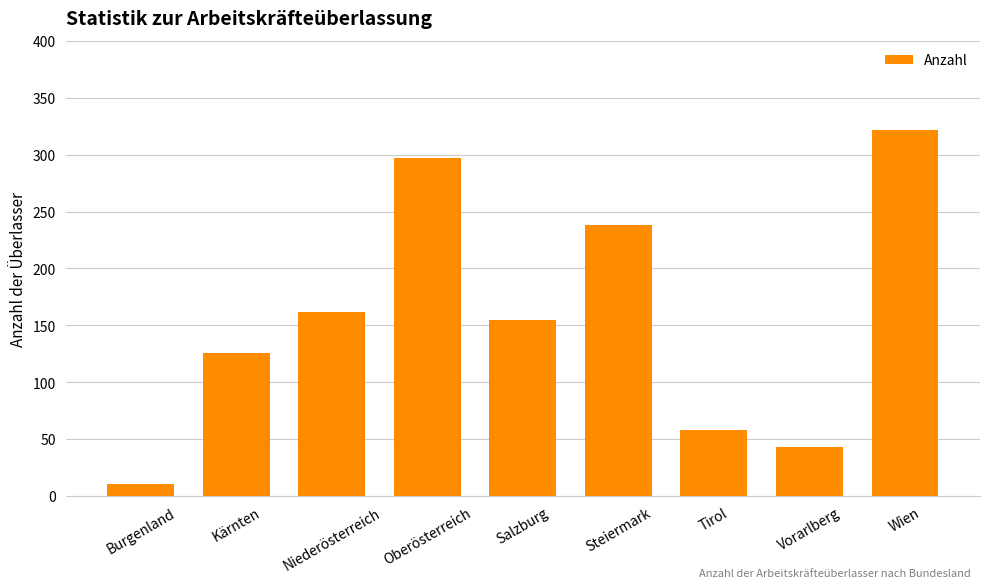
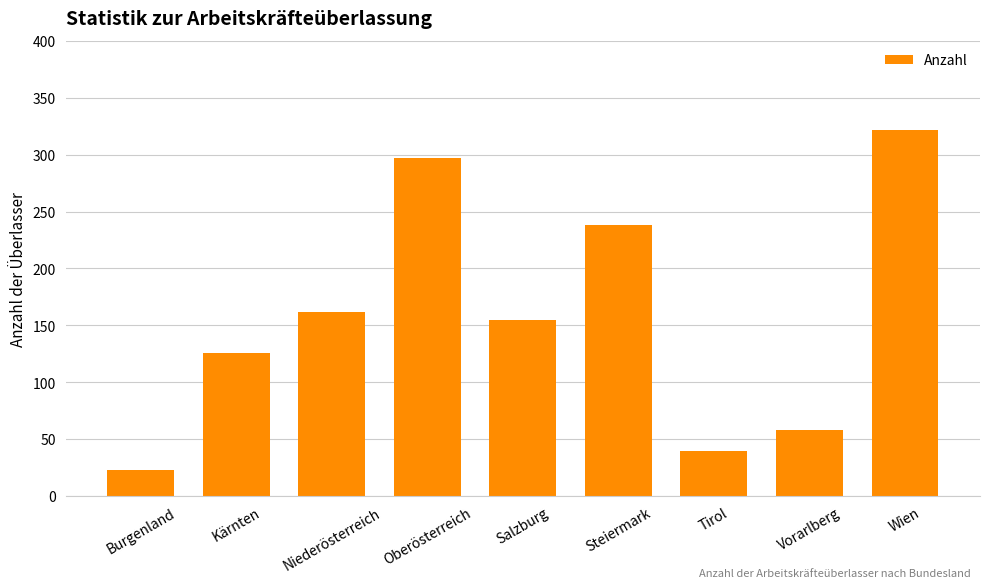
Burgenland: 11 -> 23
Tirol: 58 -> 40
Vorarlberg: 43 -> 58
